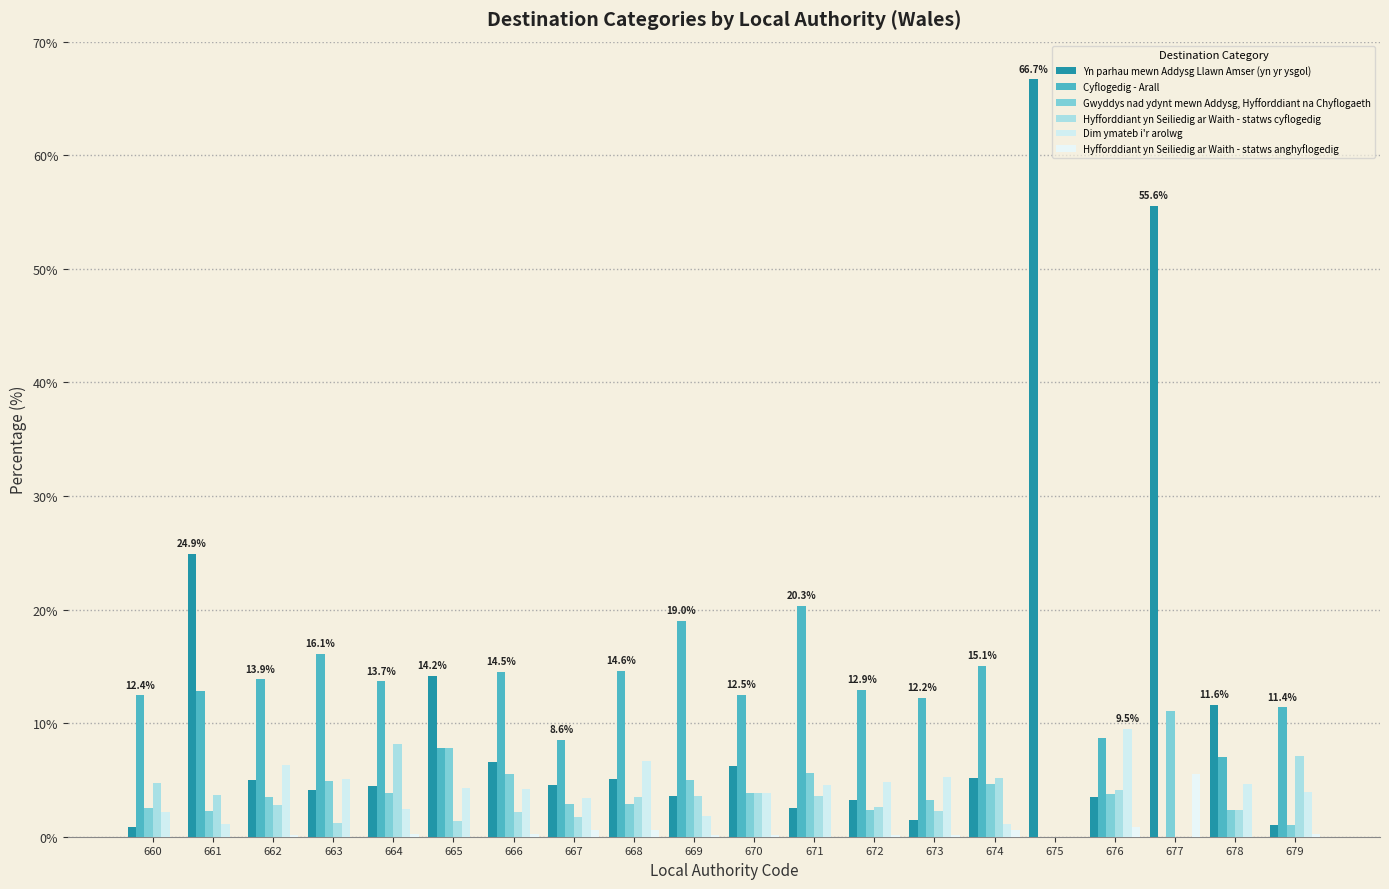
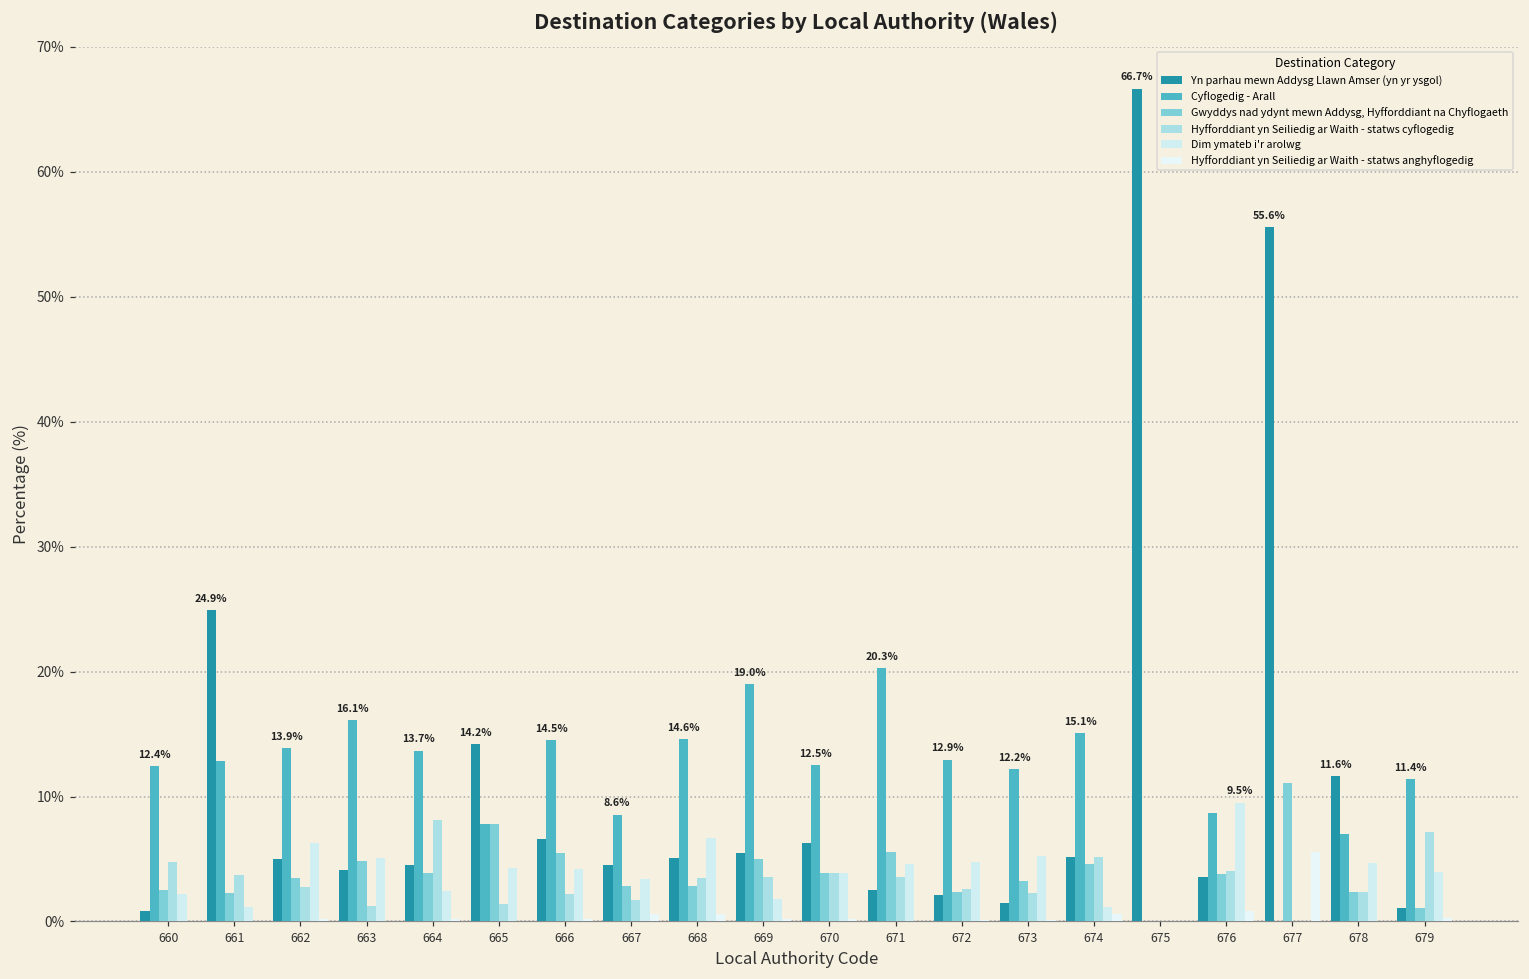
Yn parhau mewn Addysg Llawn Amser (yn yr ysgol), 669: 3.6% -> 5.5%
Yn parhau mewn Addysg Llawn Amser (yn yr ysgol), 672: 3.2% -> 2.2%
